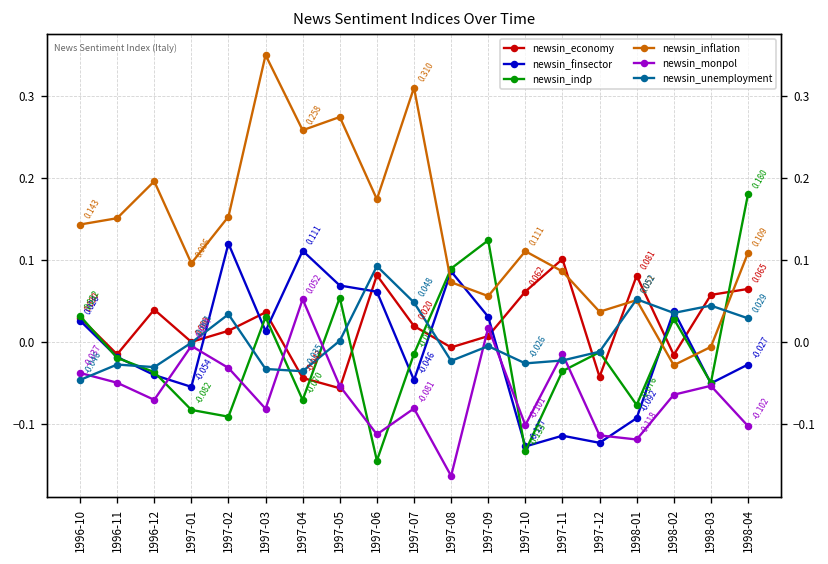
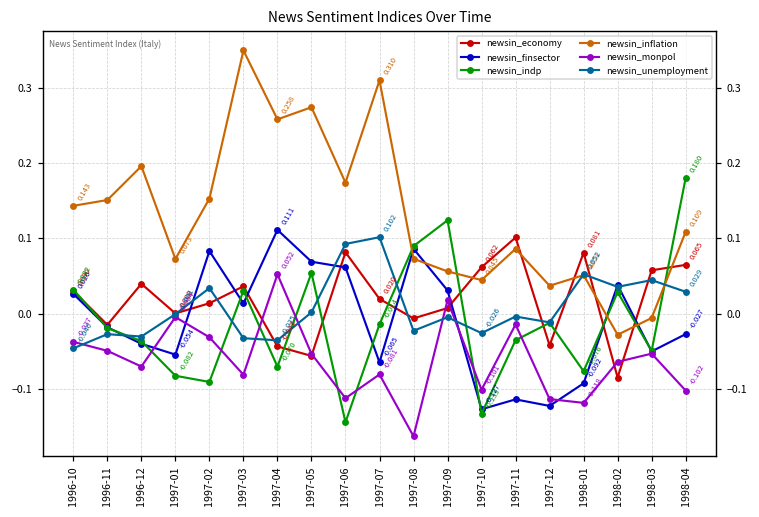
newsin_inflation, 1997-01: 0.096 -> 0.073
newsin_finsector, 1997-02: 0.12 -> 0.08
newsin_finsector, 1997-07: -0.046 -> -0.065
newsin_unemployment, 1997-07: 0.048 -> 0.102
newsin_inflation, 1997-10: 0.111 -> 0.045
newsin_unemployment, 1997-11: -0.02 -> 0.00
newsin_economy, 1998-02: -0.02 -> -0.08
